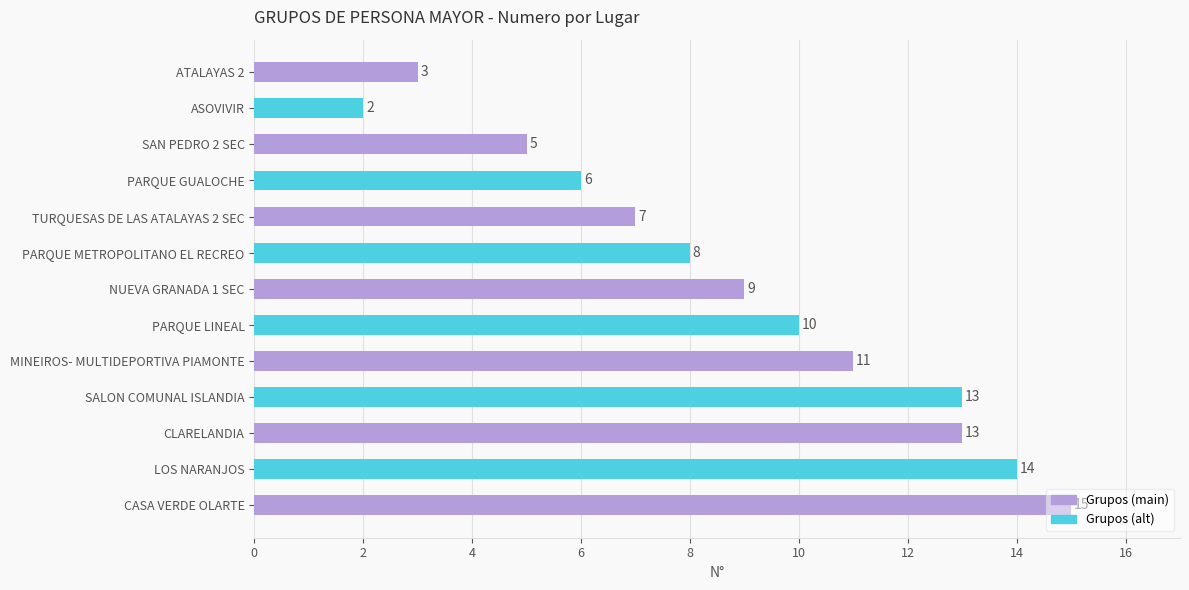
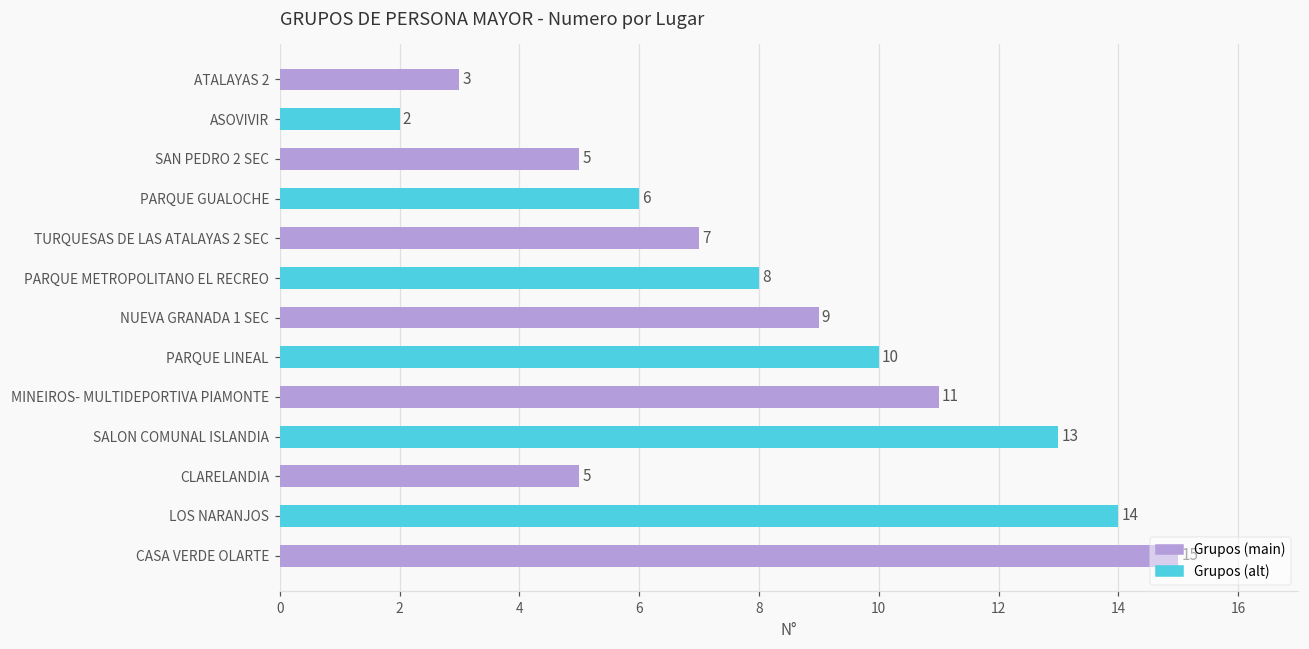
CLARELANDIA: 13 -> 5
